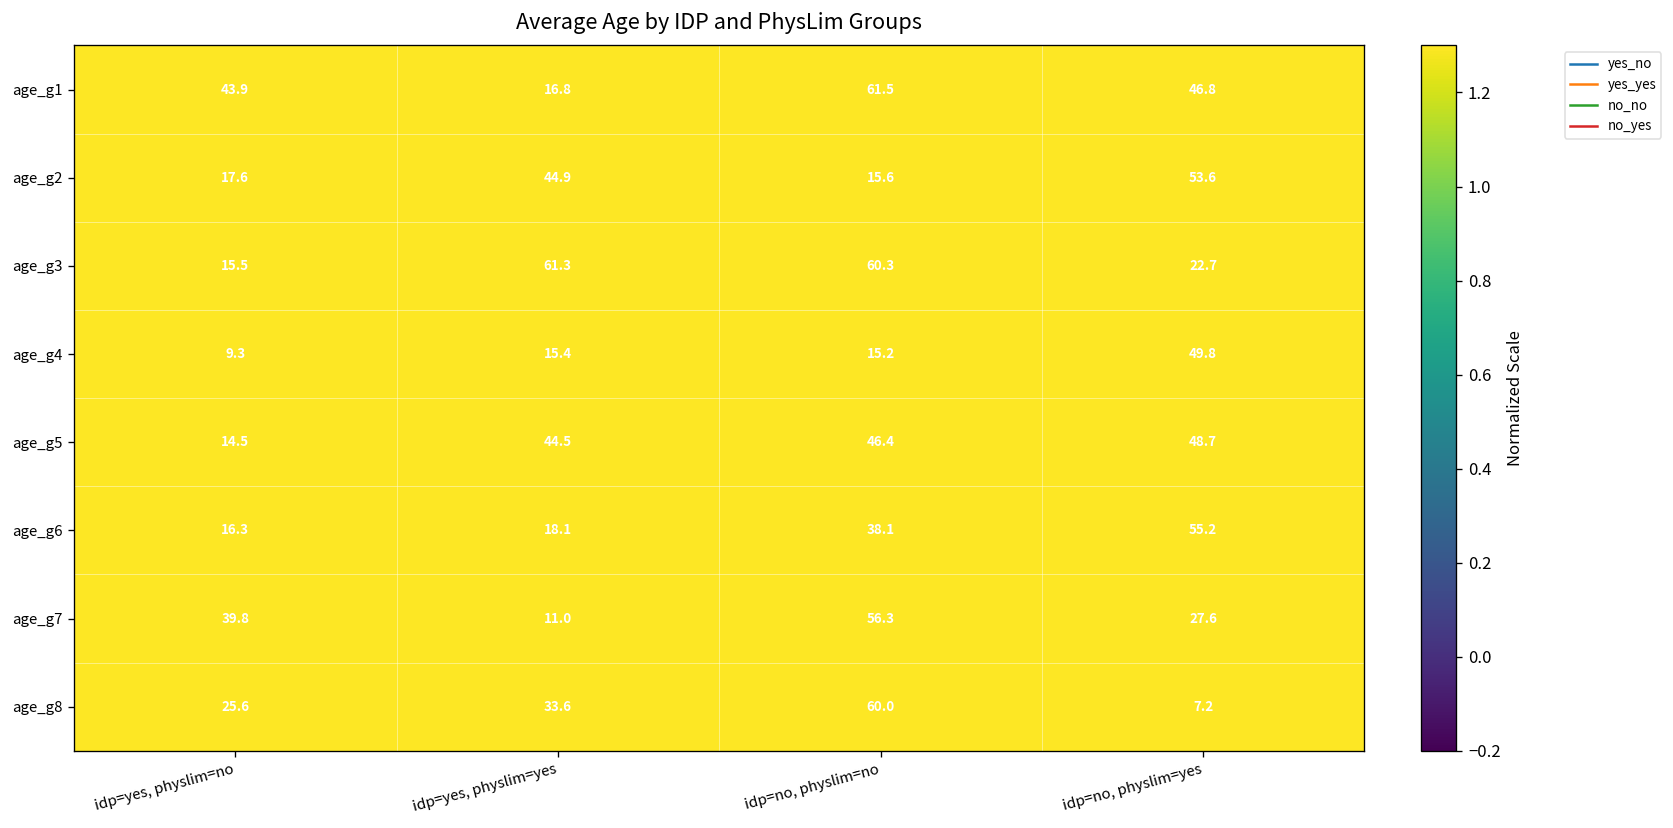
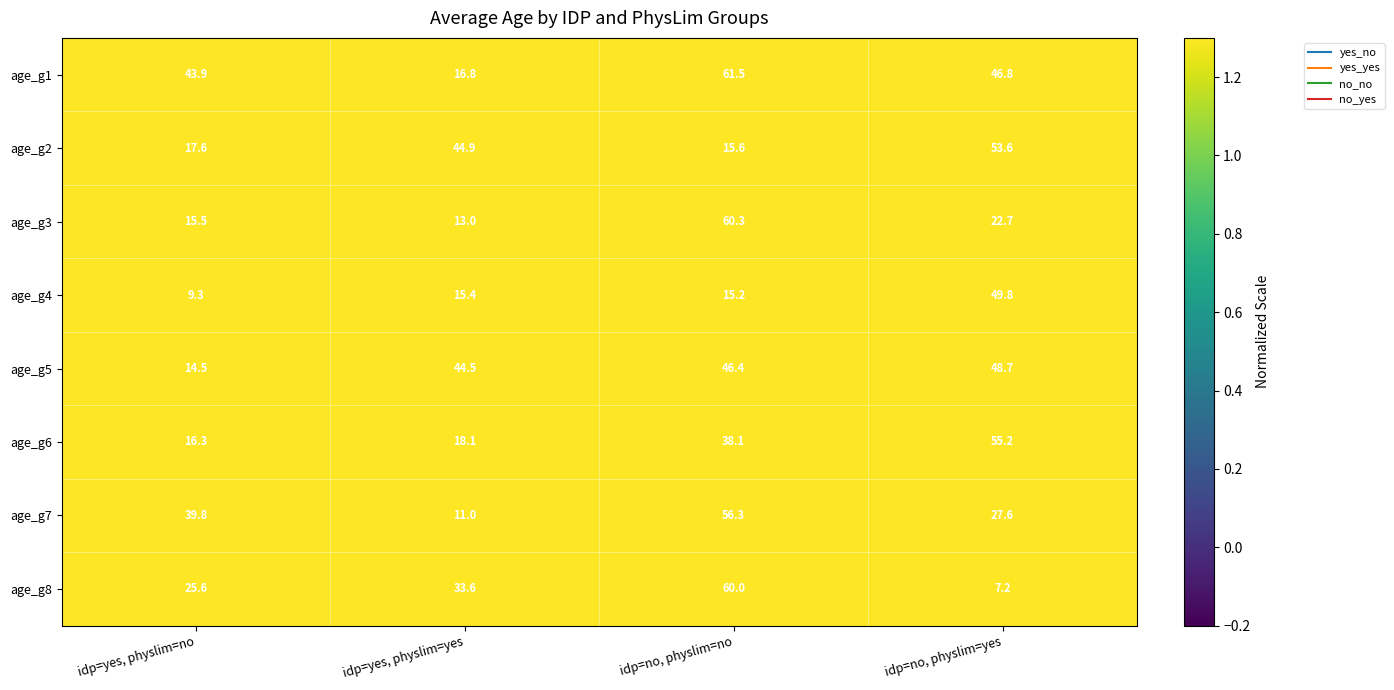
age_g3, idp=yes, physlim=yes: 61.3 -> 13.0
